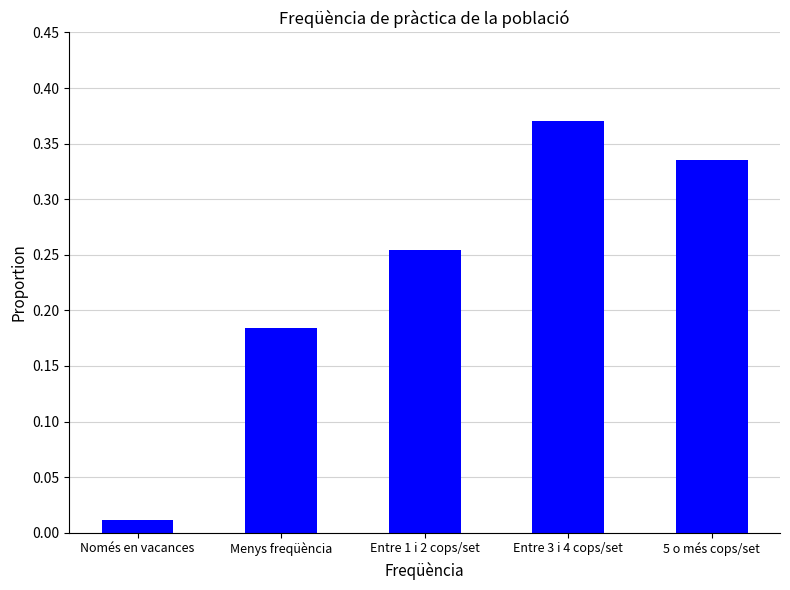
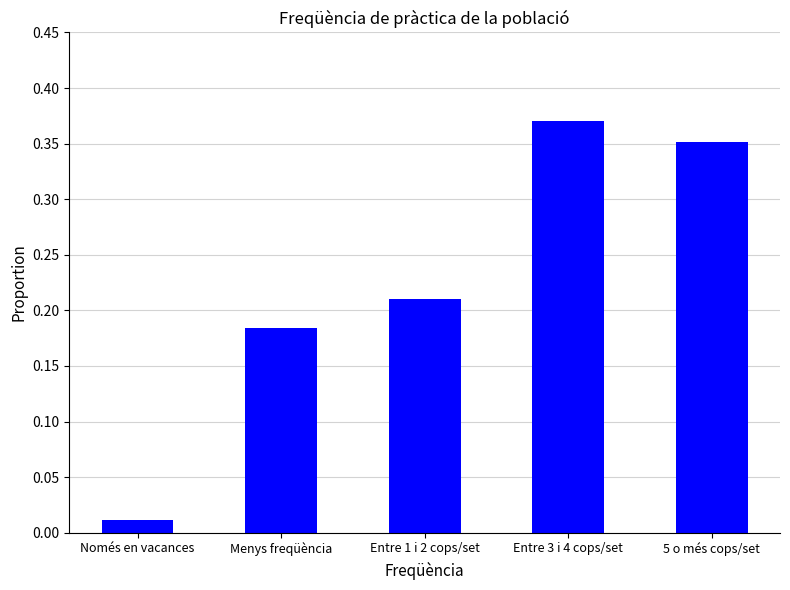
Entre 1 i 2 cops/set: 0.254 -> 0.210
5 o més cops/set: 0.335 -> 0.351
